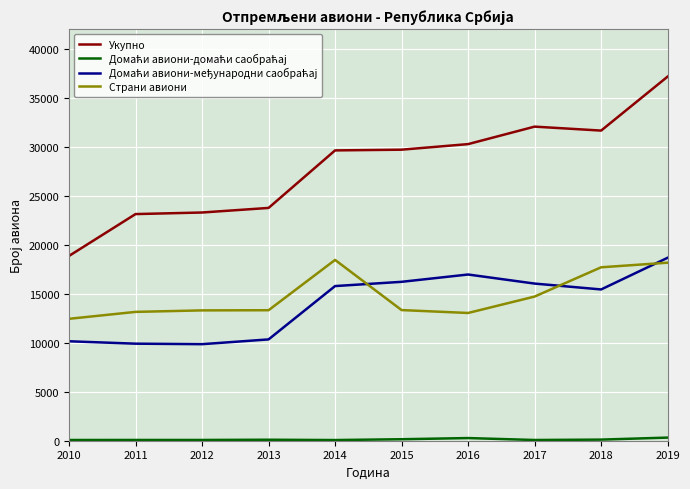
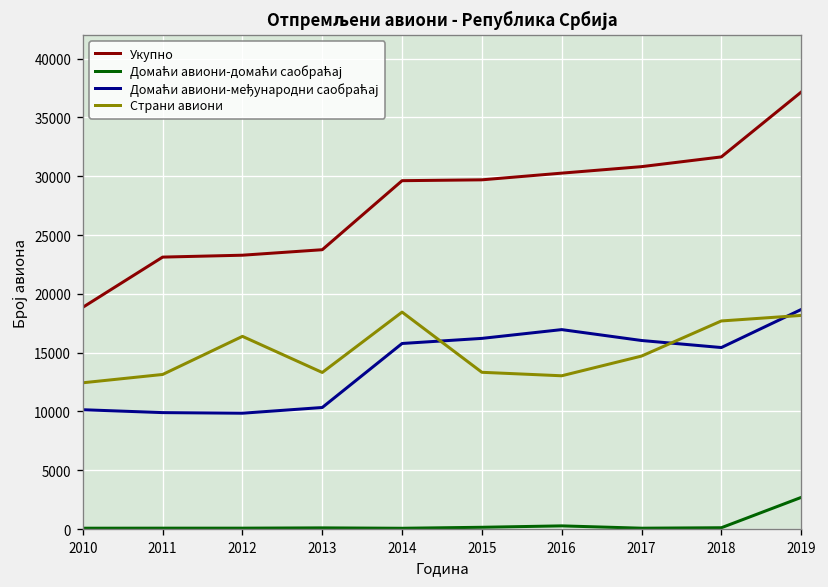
Страни авиони, 2012: 13000 -> 16000
Укупно, 2017: 32000 -> 31000
Домаћи авиони-домаћи саобраћај, 2019: 0 -> 3000
